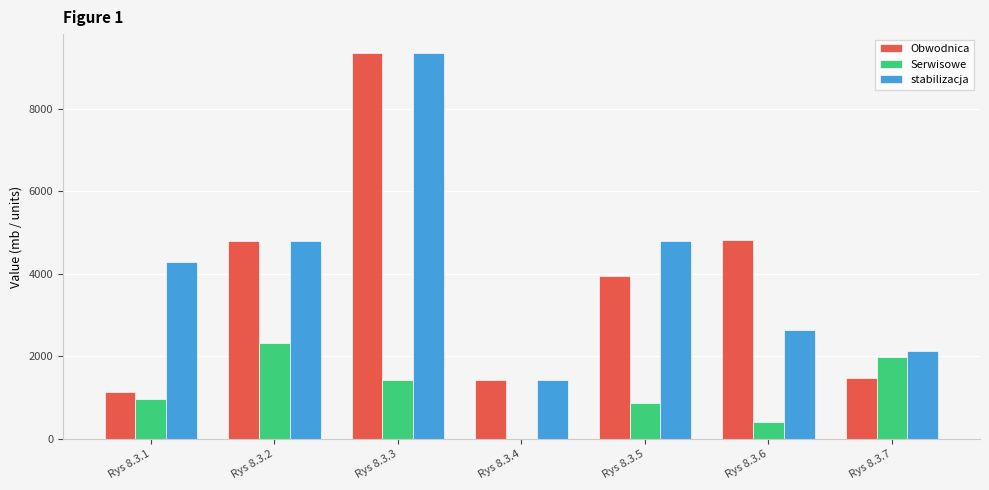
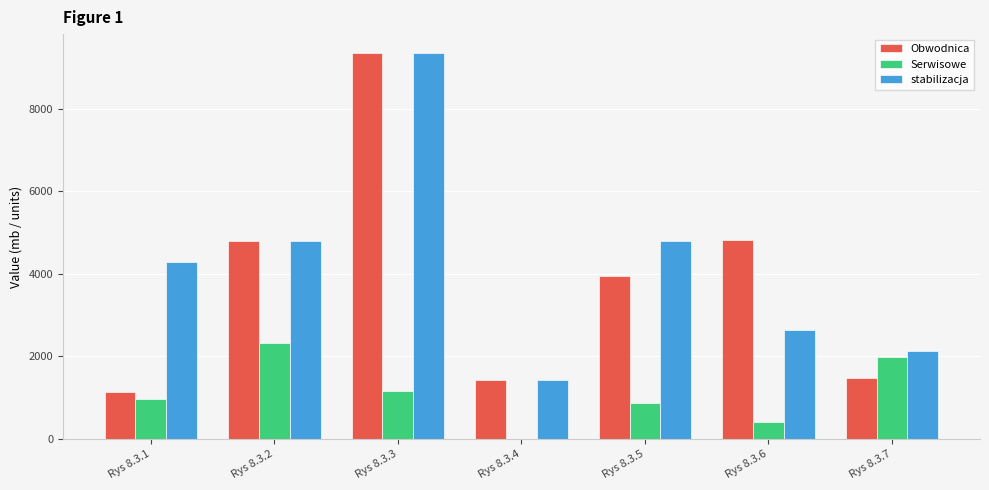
Serwisowe, Rys 8.3.3: 1400 -> 1200
